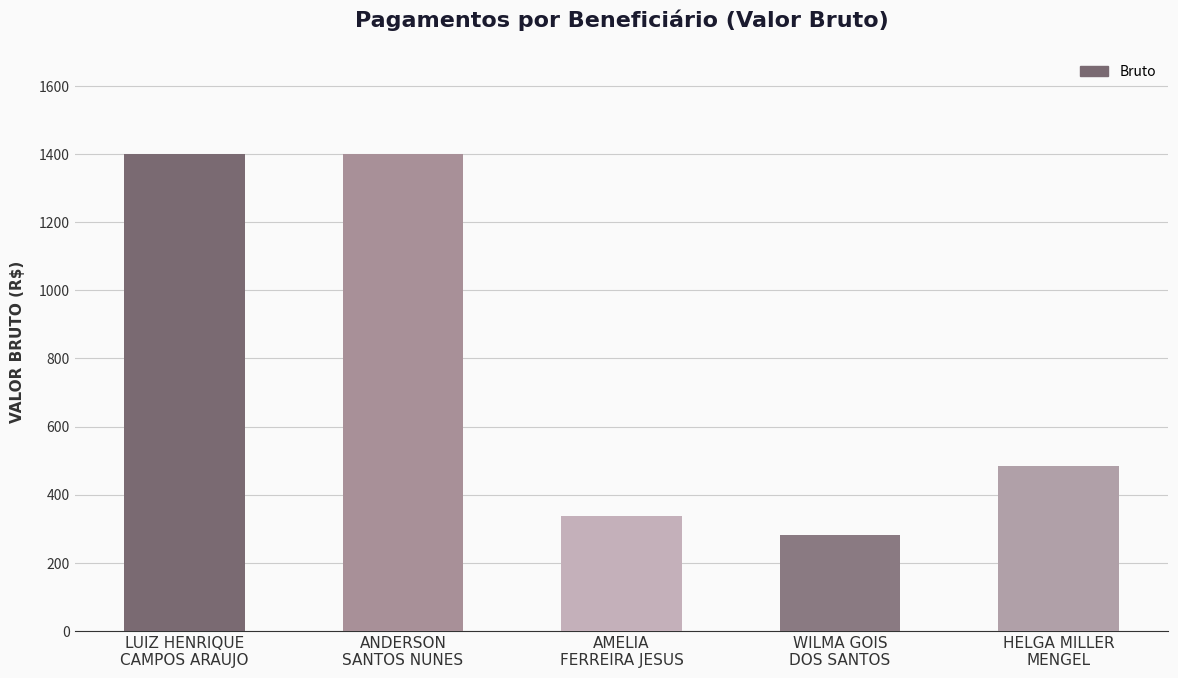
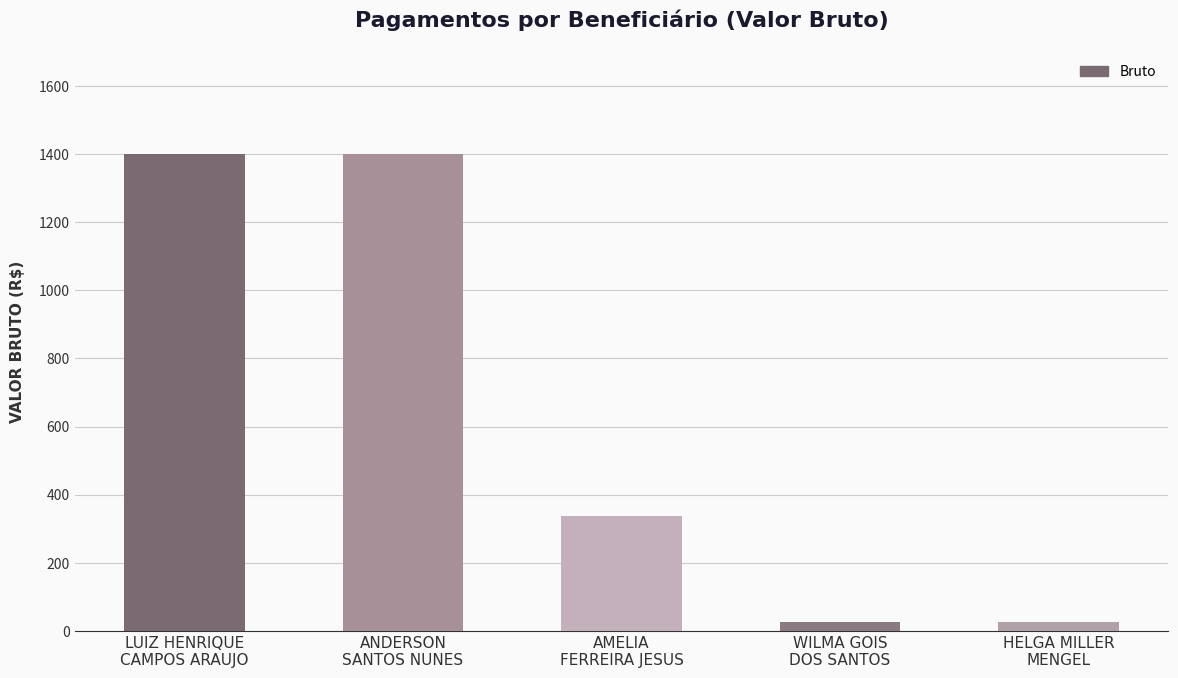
WILMA GOIS DOS SANTOS: 280 -> 30
HELGA MILLER MENGEL: 480 -> 30
